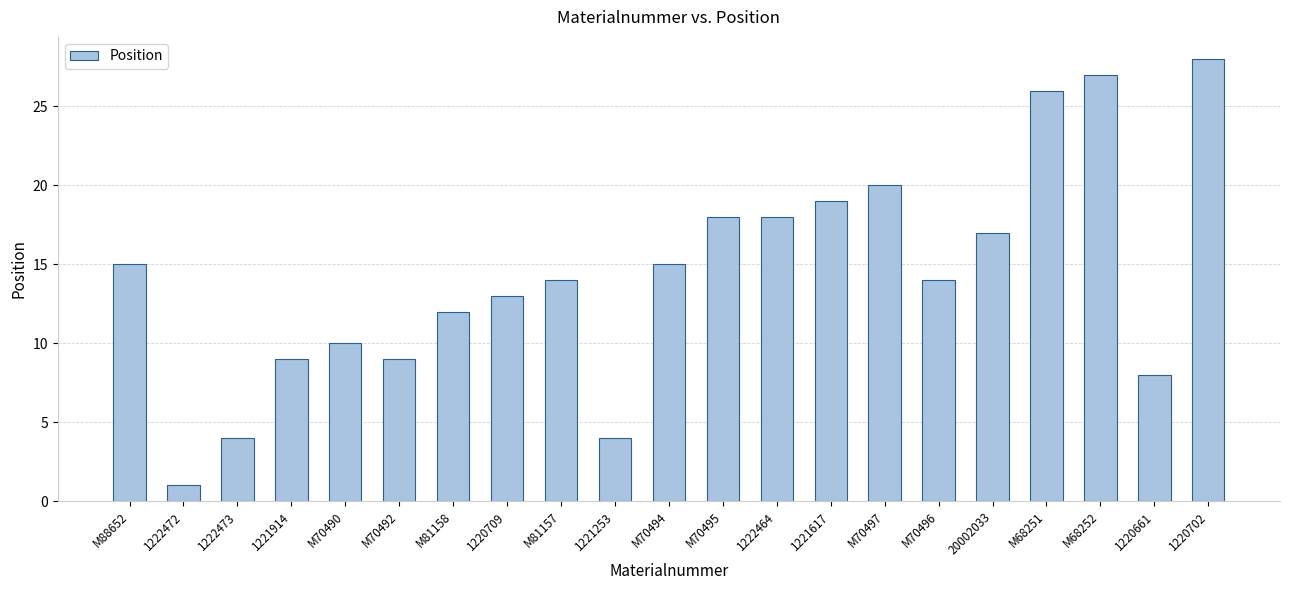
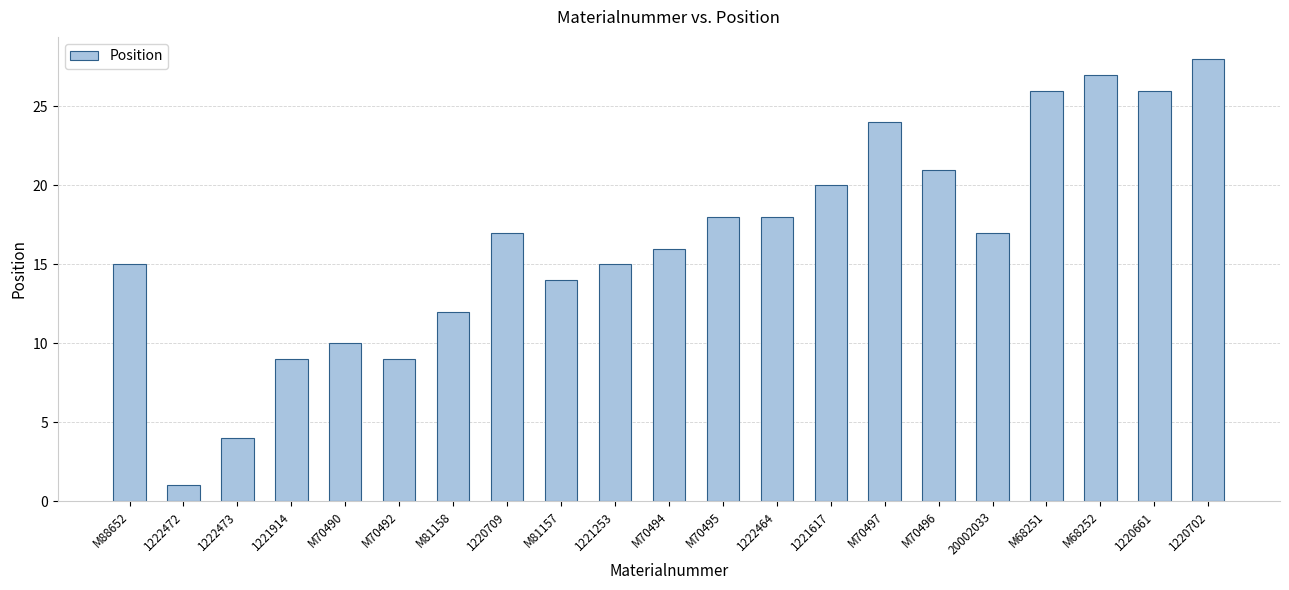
1220709: 13 -> 17
1221253: 4 -> 15
M70494: 15 -> 16
1221617: 19 -> 20
M70497: 20 -> 24
M70496: 14 -> 21
1220661: 8 -> 26
